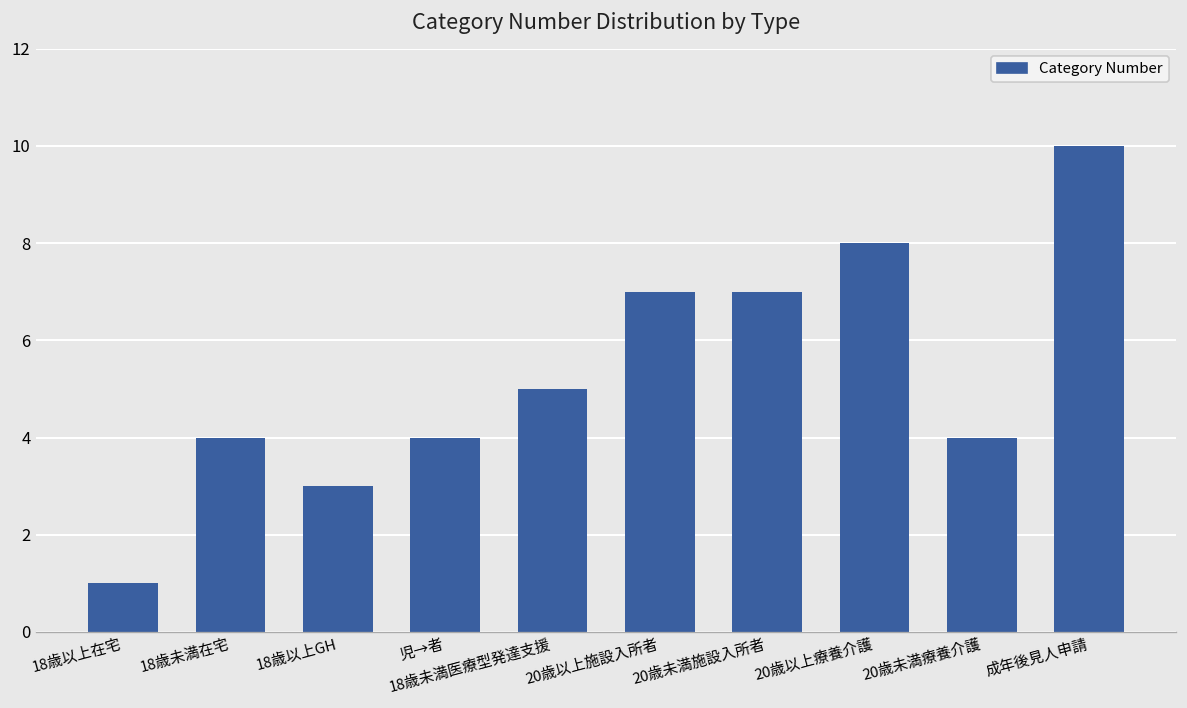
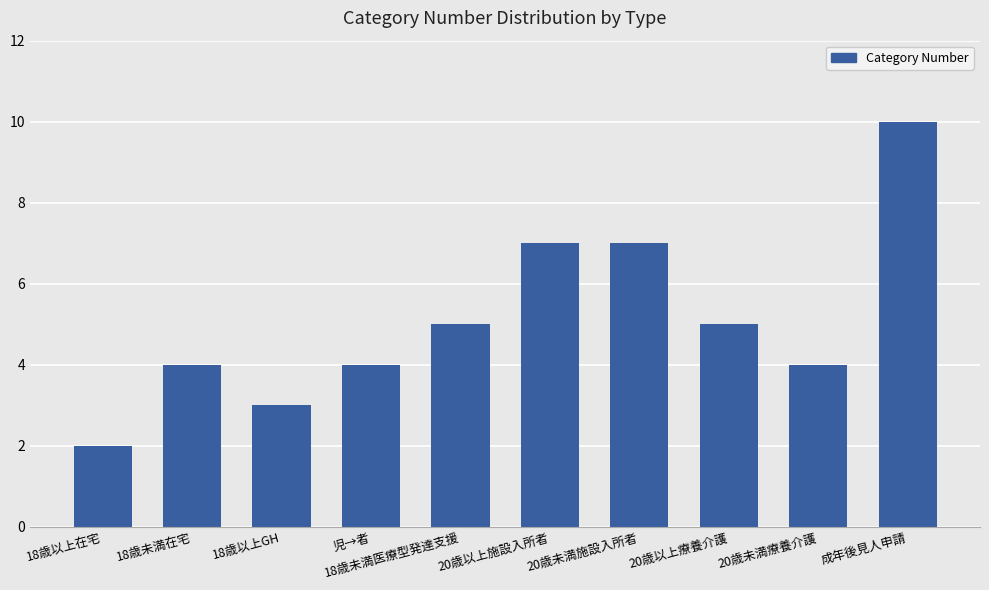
18歳以上在宅: 1 -> 2
20歳以上療養介護: 8 -> 5
